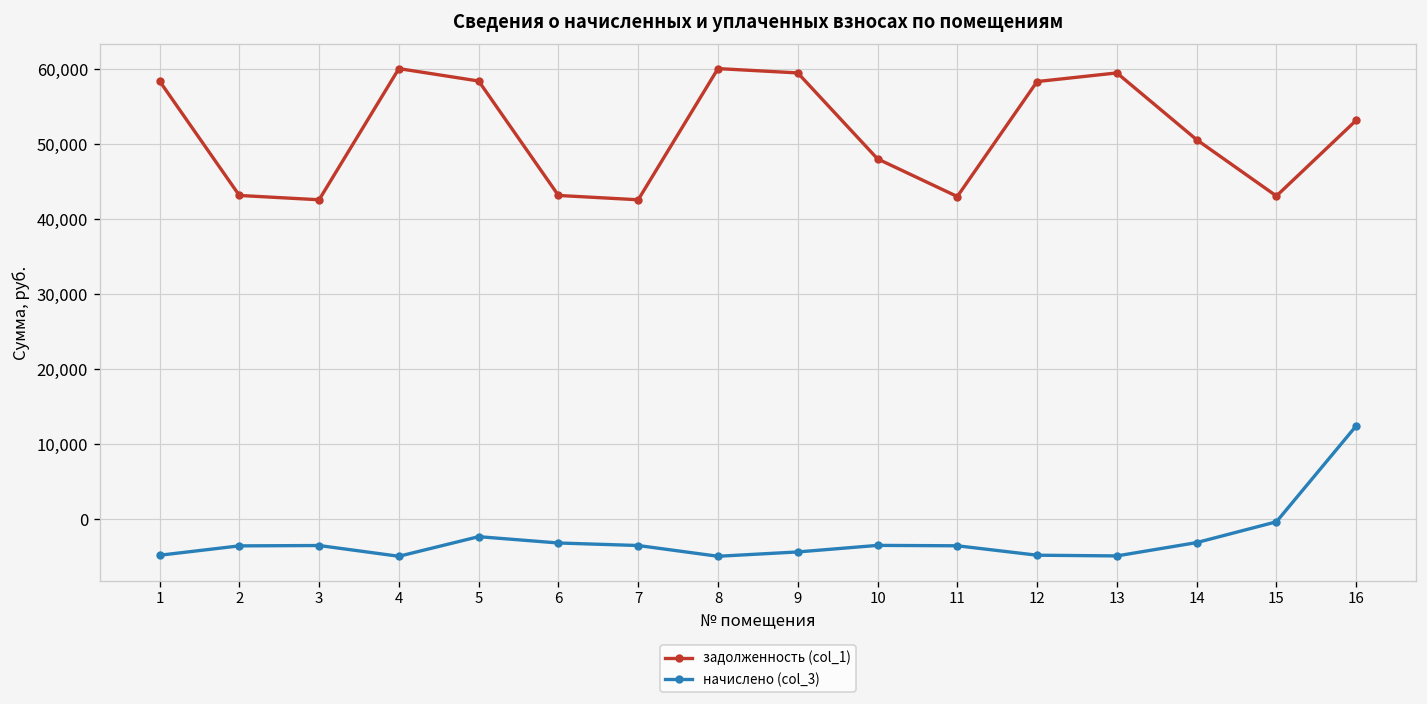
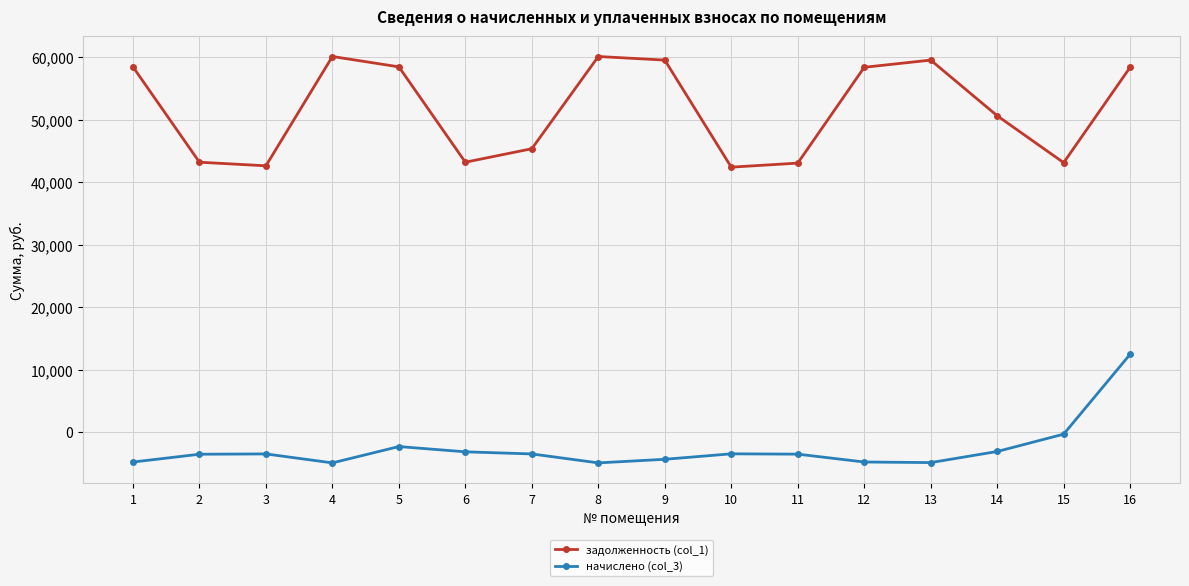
задолженность (col_1), 7: 43,000 -> 45,000
задолженность (col_1), 10: 48,000 -> 42,000
задолженность (col_1), 16: 53,000 -> 58,000
